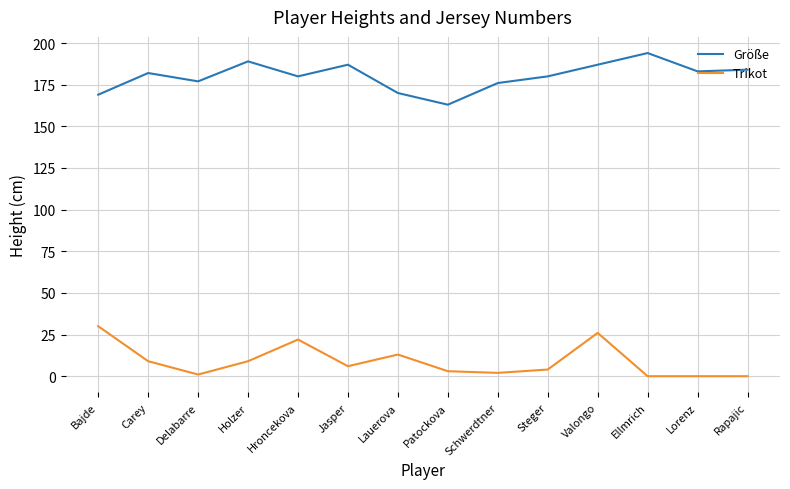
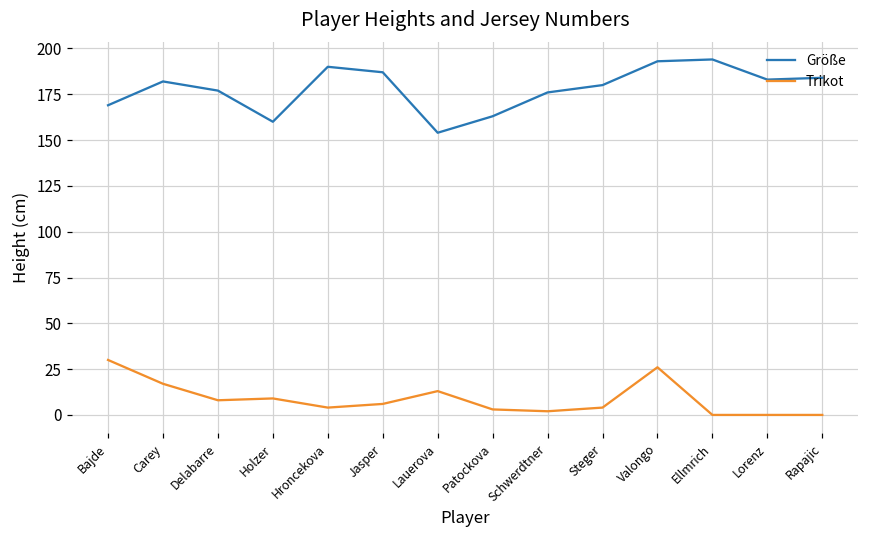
Trikot, Carey: 9 -> 17
Trikot, Delabarre: 1 -> 8
Größe, Holzer: 189 -> 160
Größe, Hroncekova: 180 -> 190
Trikot, Hroncekova: 22 -> 4
Größe, Lauerova: 170 -> 154
Größe, Valongo: 187 -> 193
